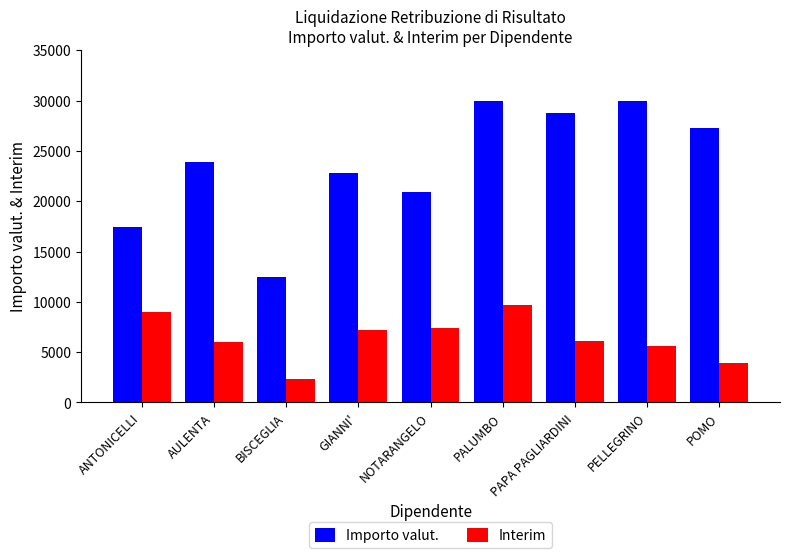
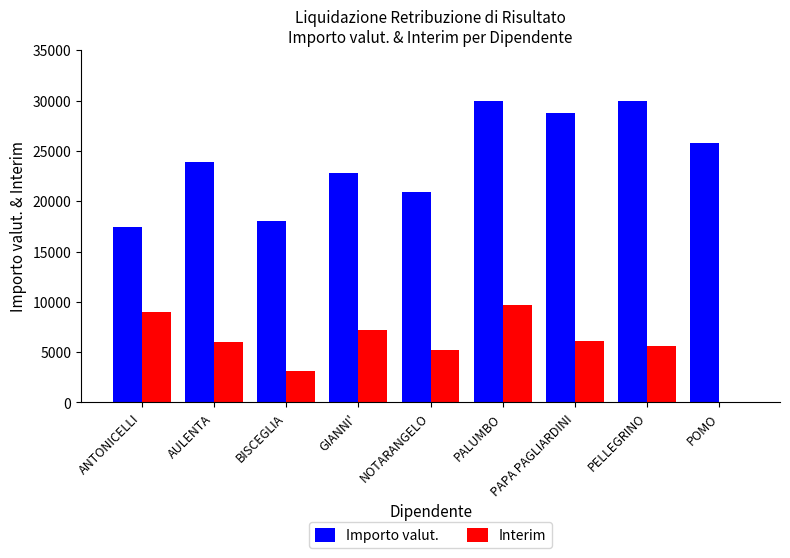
Importo valut., BISCEGLIA: 12500 -> 18100
Interim, BISCEGLIA: 2300 -> 3100
Interim, NOTARANGELO: 7400 -> 5200
Importo valut., POMO: 27300 -> 25800
Interim, POMO: 4000 -> 0
